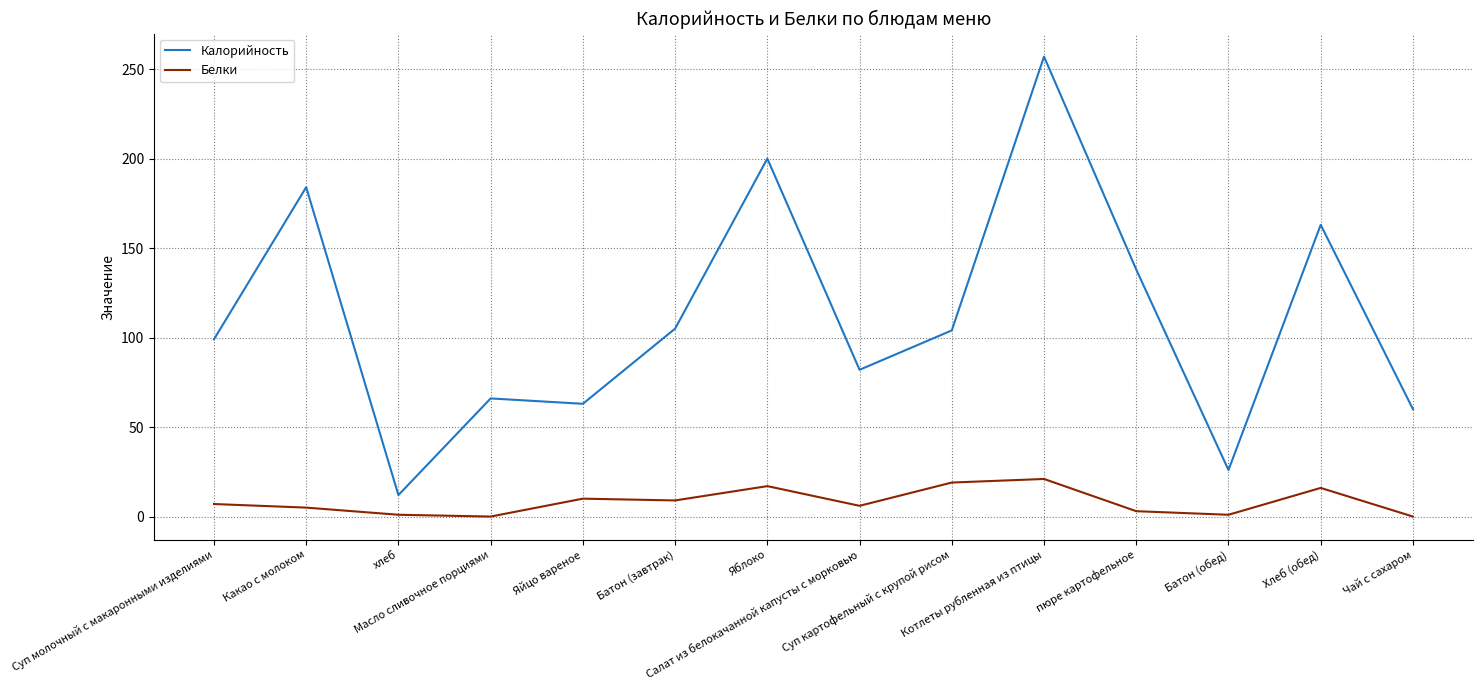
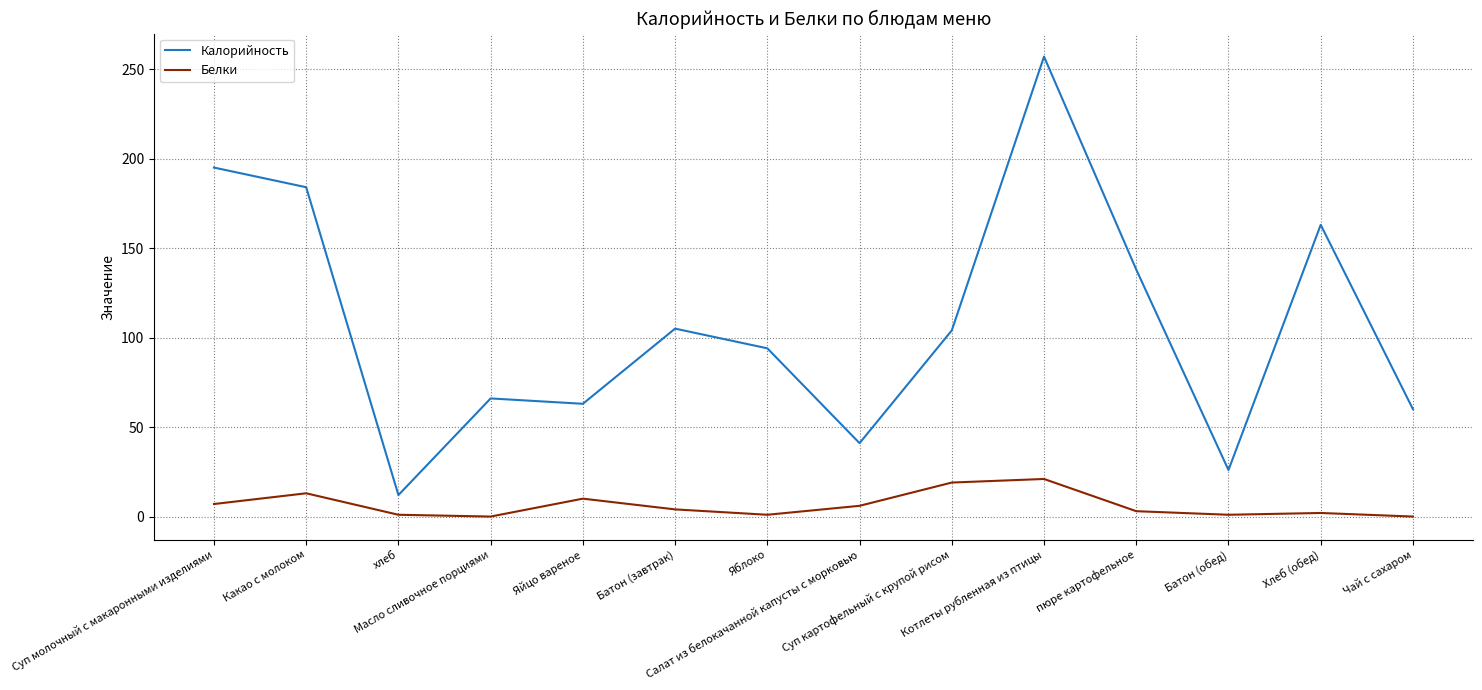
Калорийность, Суп молочный с макаронными изделиями: 99 -> 195
Белки, Какао с молоком: 5 -> 13
Белки, Батон (завтрак): 9 -> 4
Калорийность, Яблоко: 200 -> 94
Белки, Яблоко: 17 -> 1
Калорийность, Салат из белокачанной капусты с морковью: 82 -> 41
Белки, Хлеб (обед): 16 -> 2
